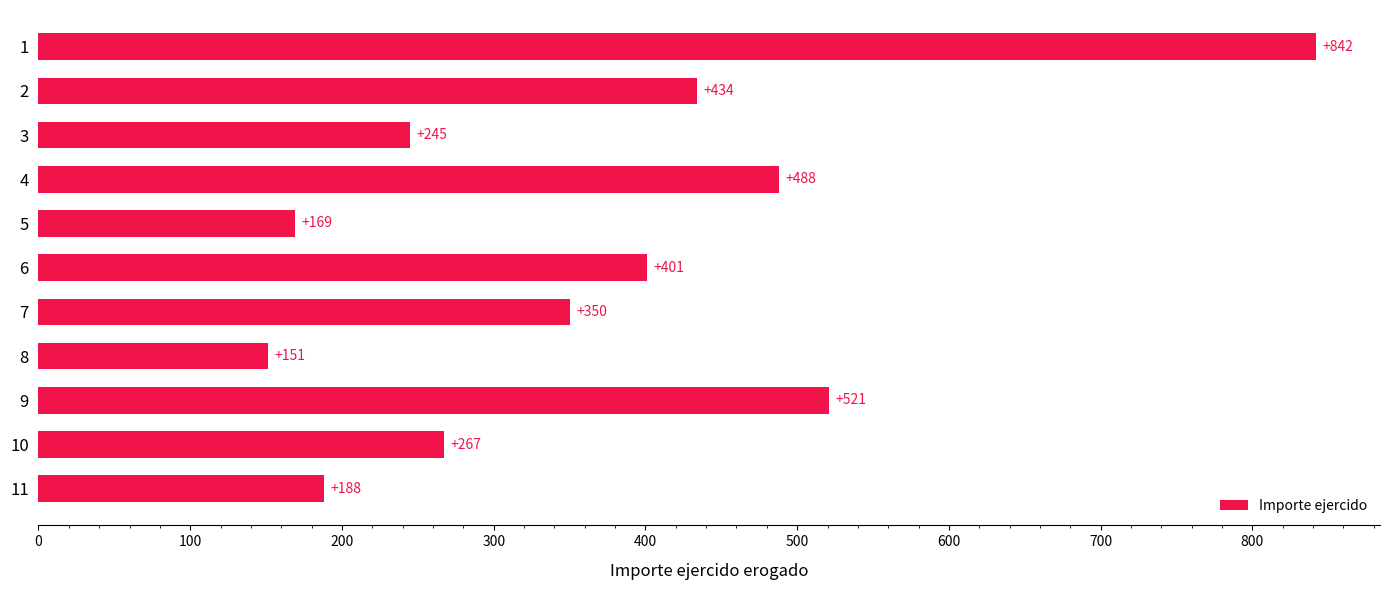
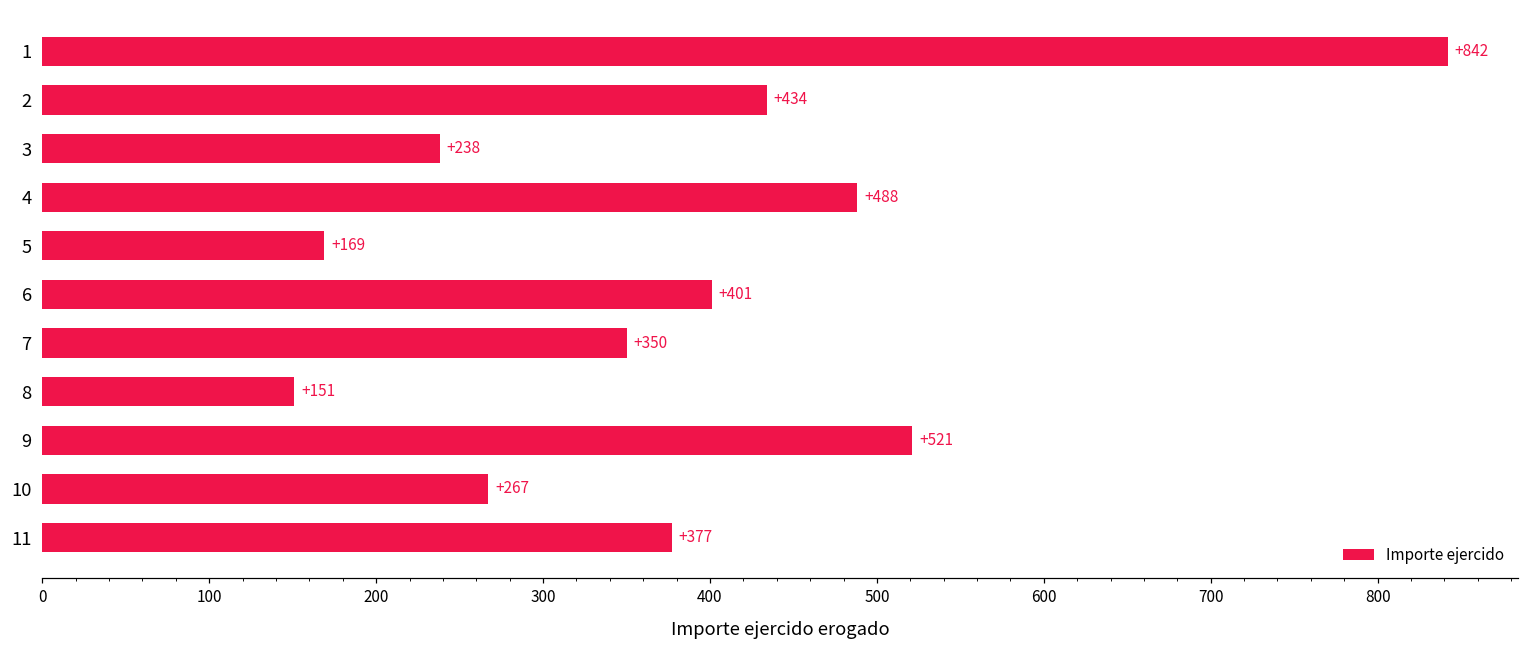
3: +245 -> +238
11: +188 -> +377
